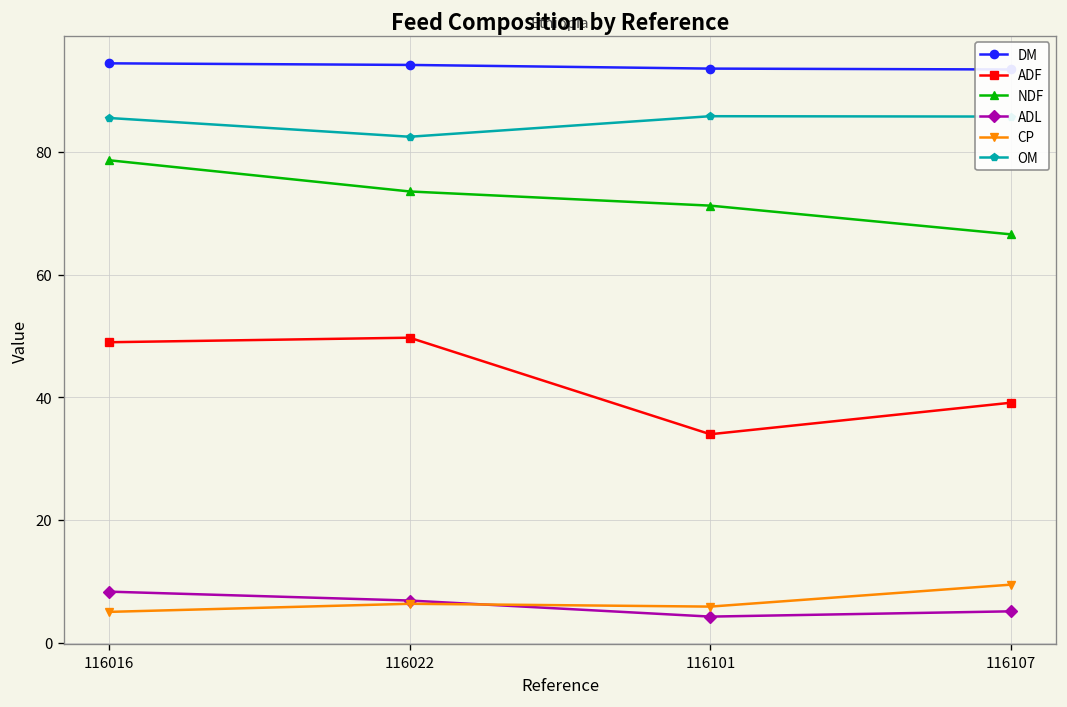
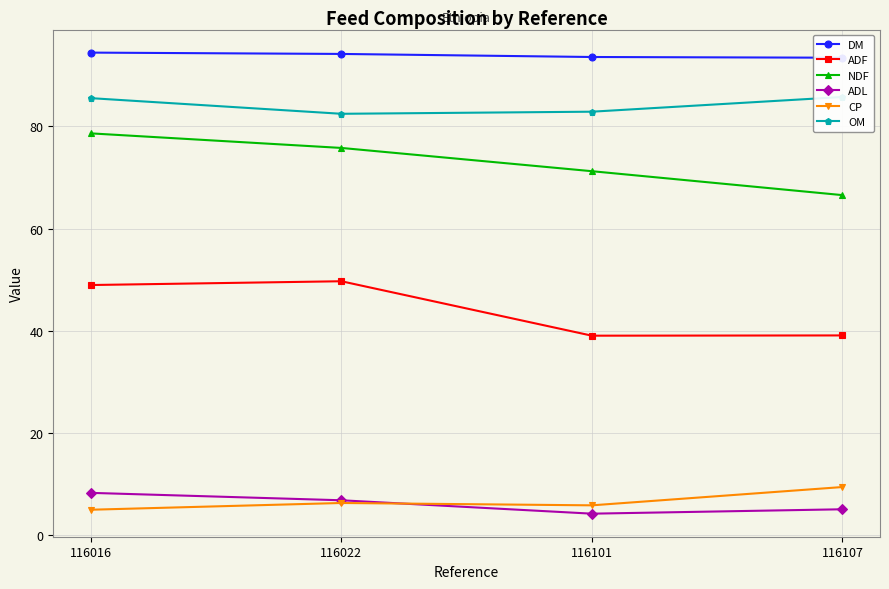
NDF, 116022: 74 -> 76
ADF, 116101: 34 -> 39
OM, 116101: 86 -> 83
